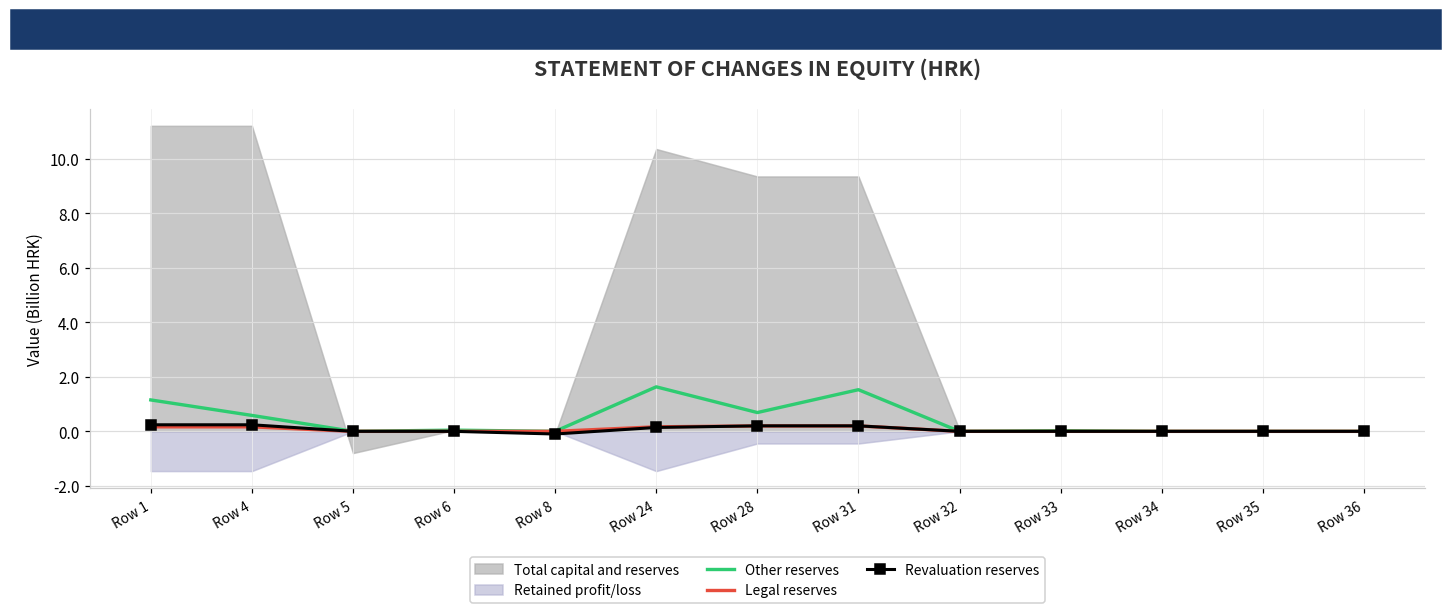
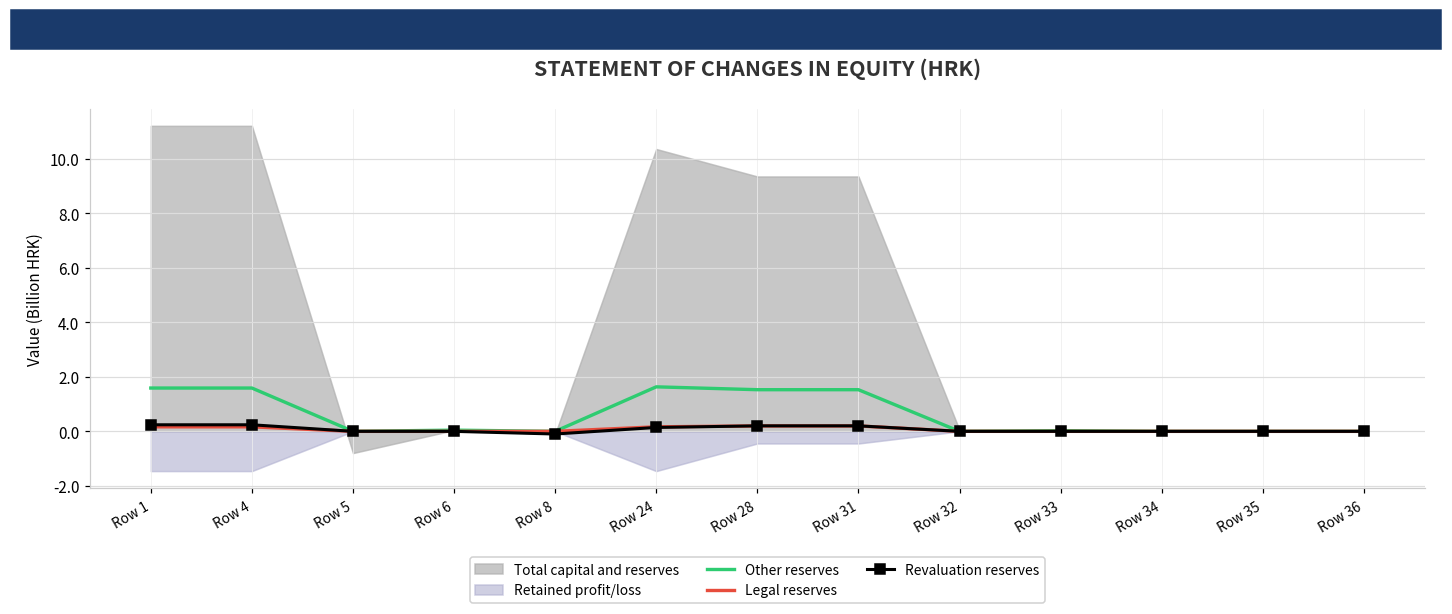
Other reserves, Row 1: 1.2 -> 1.6
Other reserves, Row 4: 0.6 -> 1.6
Other reserves, Row 28: 0.7 -> 1.5
